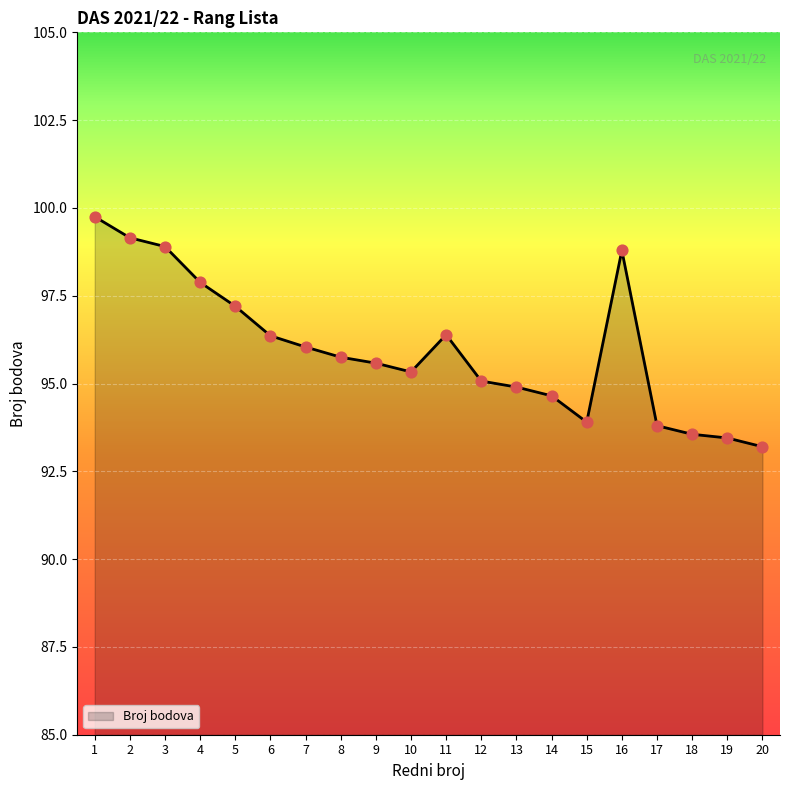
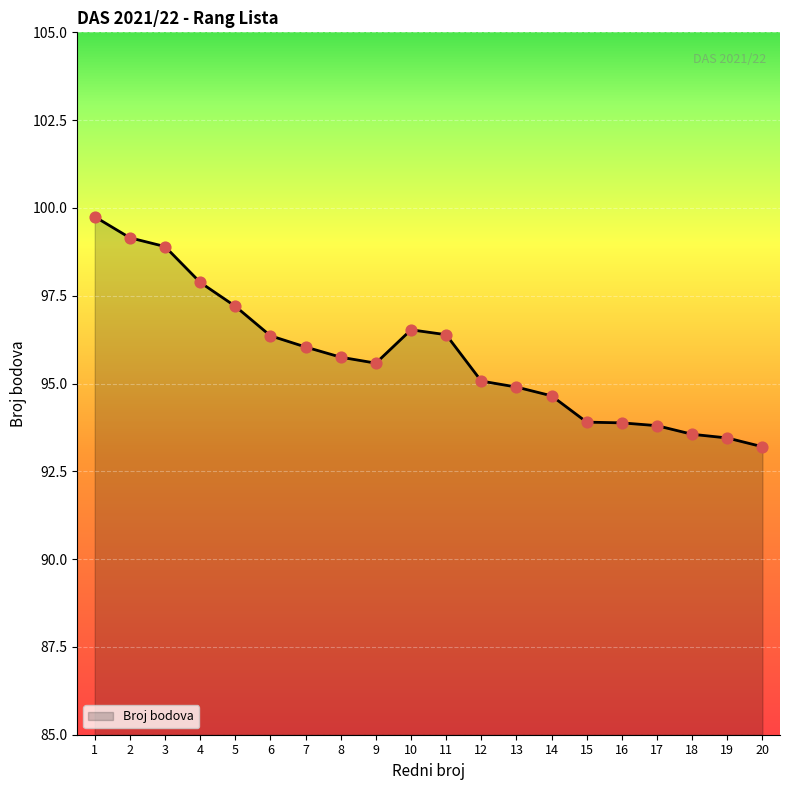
10: 95.3 -> 96.5
16: 98.8 -> 93.9
